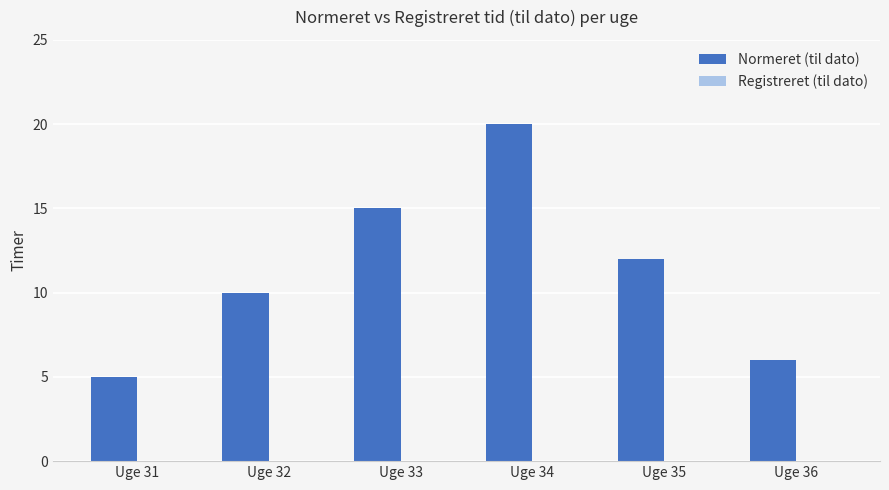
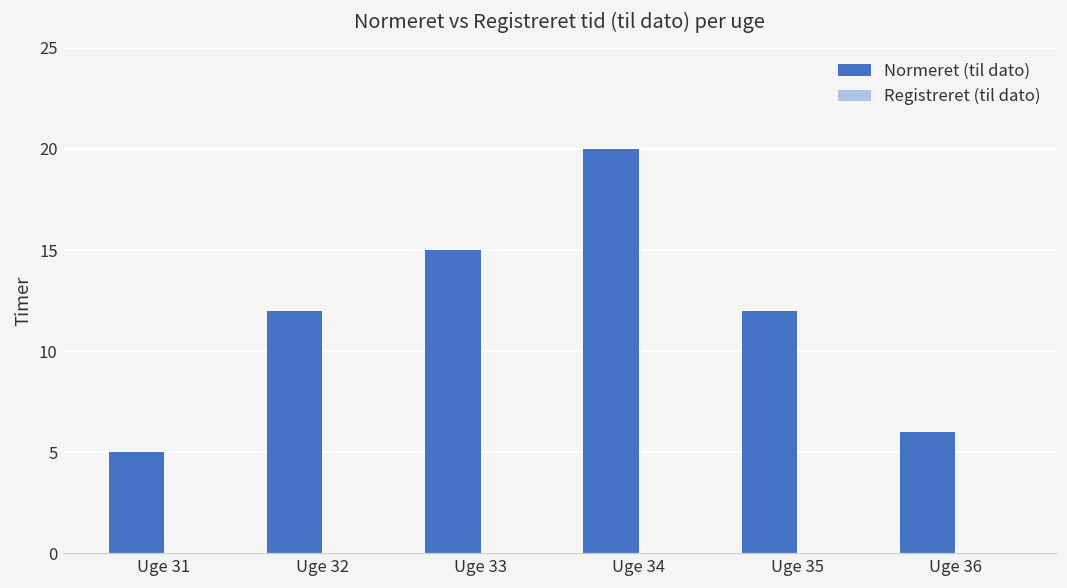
Normeret (til dato), Uge 32: 10 -> 12
